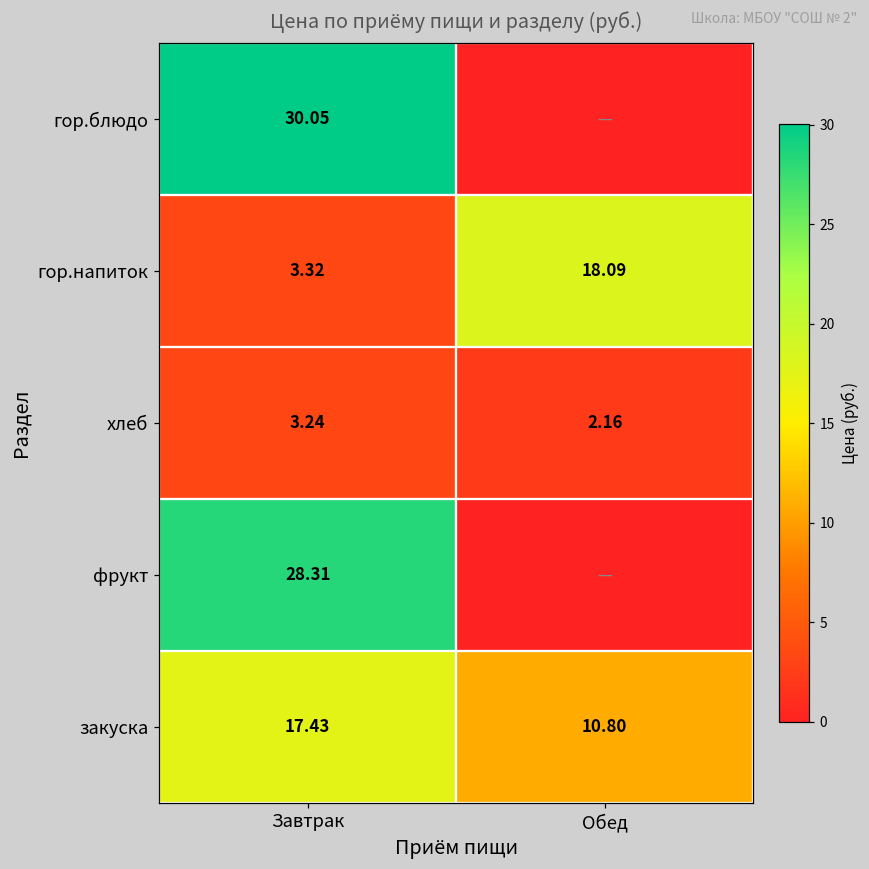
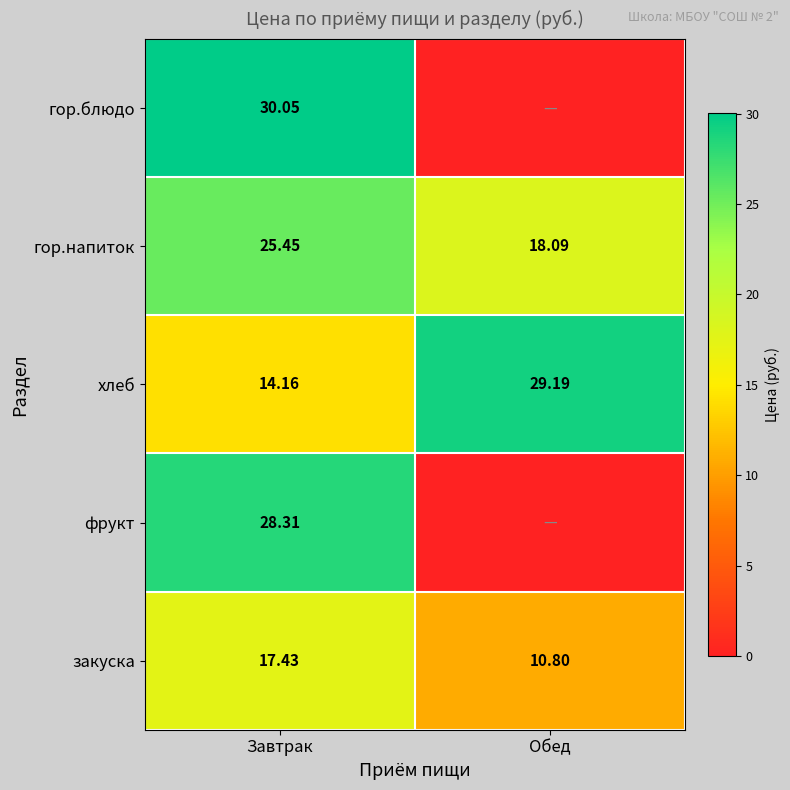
гор.напиток, Завтрак: 3.32 -> 25.45
хлеб, Завтрак: 3.24 -> 14.16
хлеб, Обед: 2.16 -> 29.19
